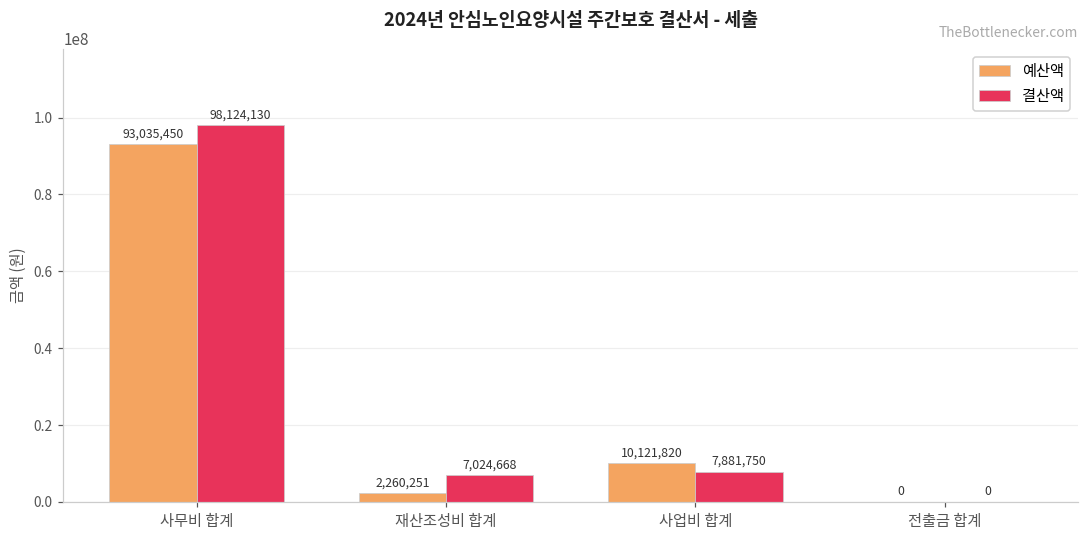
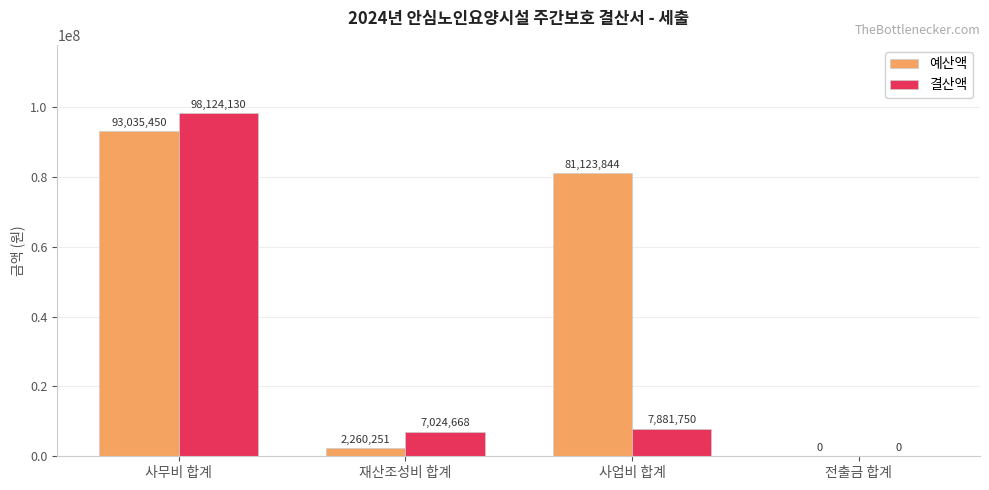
예산액, 사업비 합계: 10,121,820 -> 81,123,844
